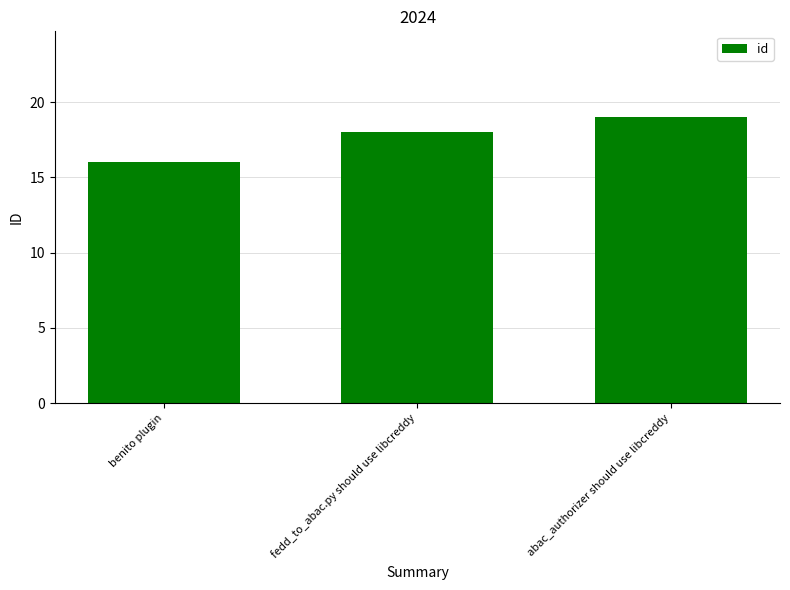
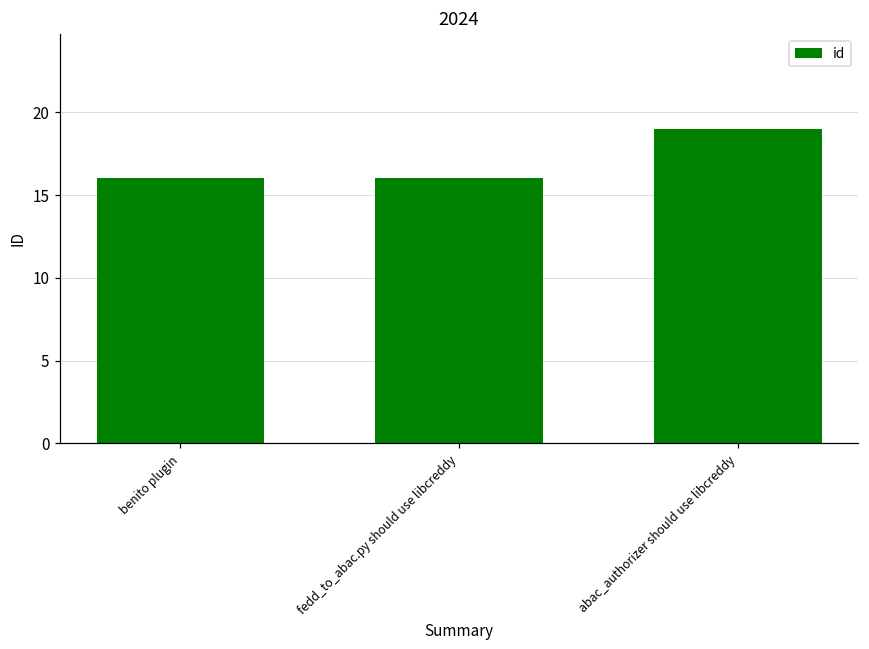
fedd_to_abac.py should use libcreddy: 18 -> 16
